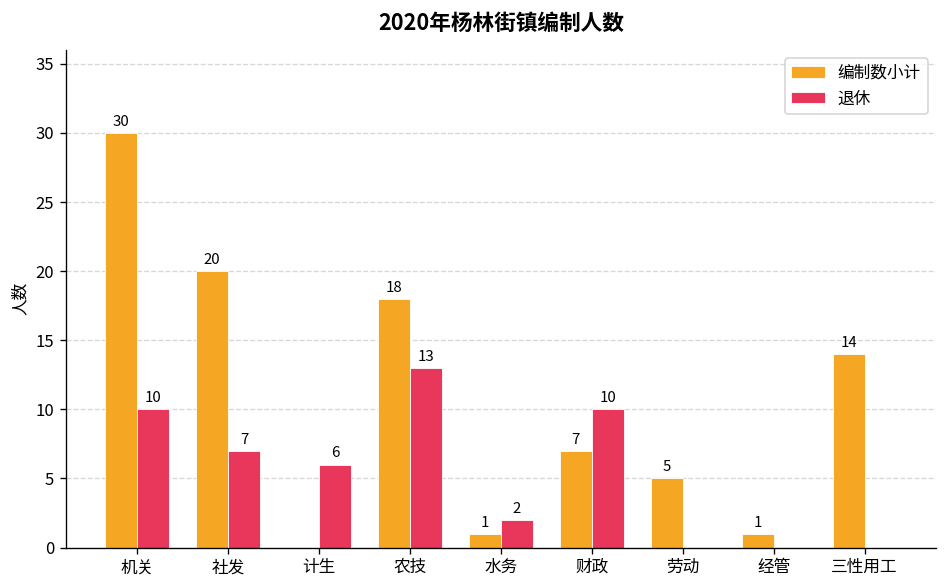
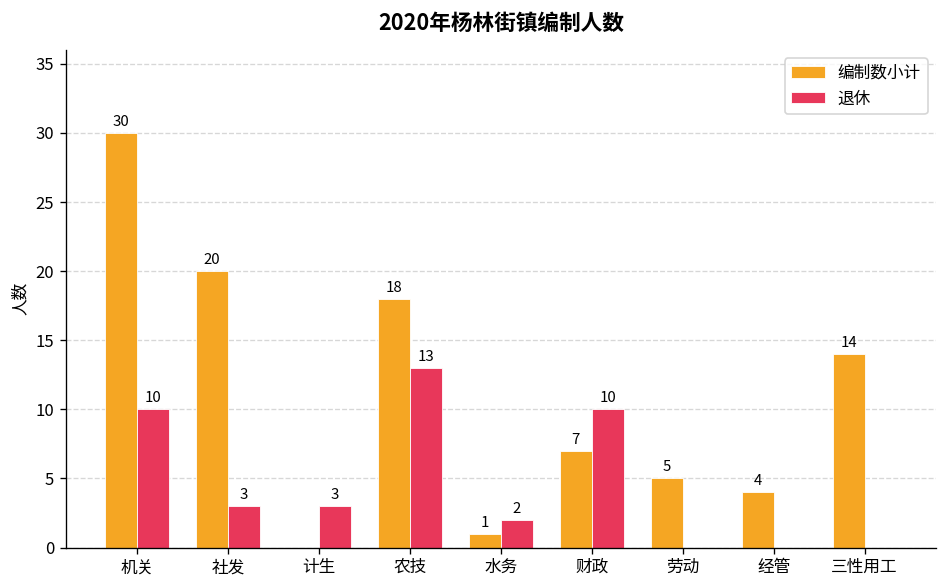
退休, 社发: 7 -> 3
退休, 计生: 6 -> 3
编制数小计, 经管: 1 -> 4
